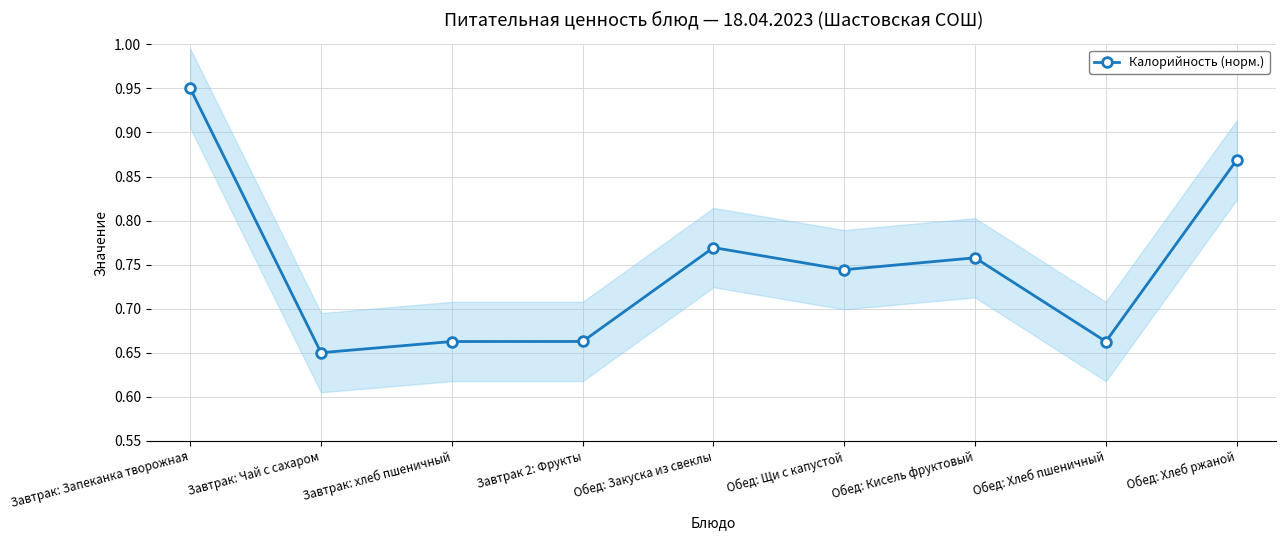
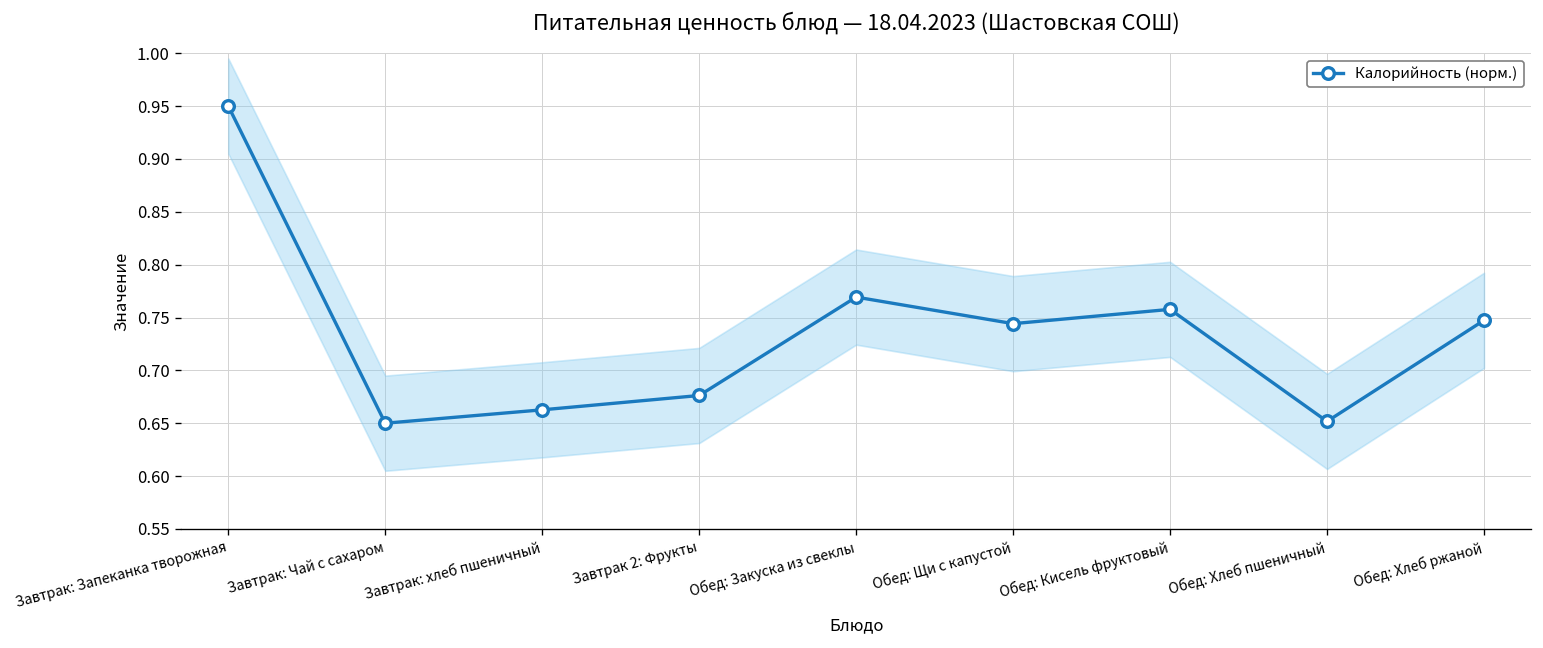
Калорийность (норм.), Завтрак 2: Фрукты: 0.66 -> 0.68
Калорийность (норм.), Обед: Хлеб пшеничный: 0.66 -> 0.65
Калорийность (норм.), Обед: Хлеб ржаной: 0.87 -> 0.75
